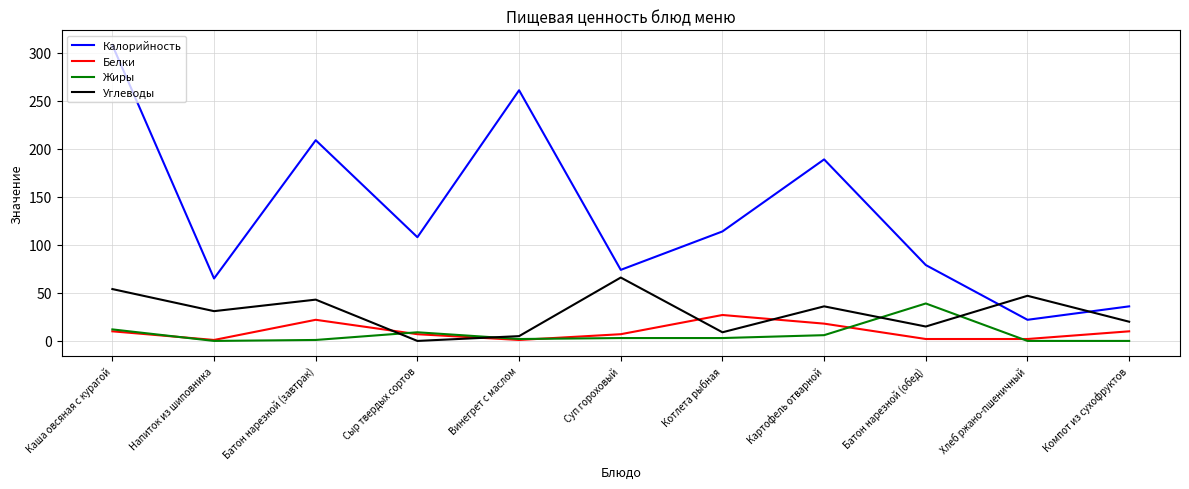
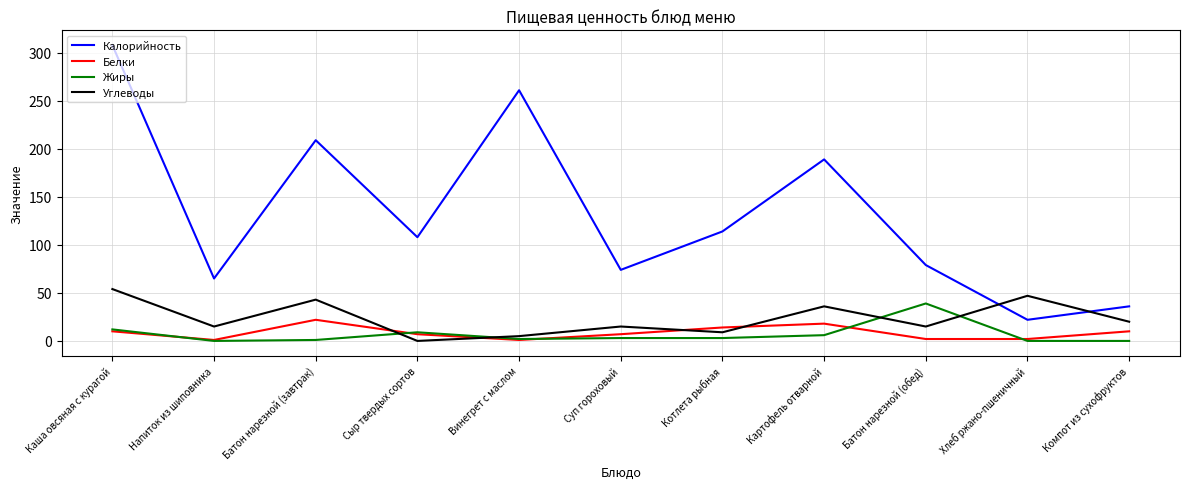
Углеводы, Напиток из шиповника: 30 -> 20
Углеводы, Суп гороховый: 70 -> 20
Белки, Котлета рыбная: 30 -> 10
